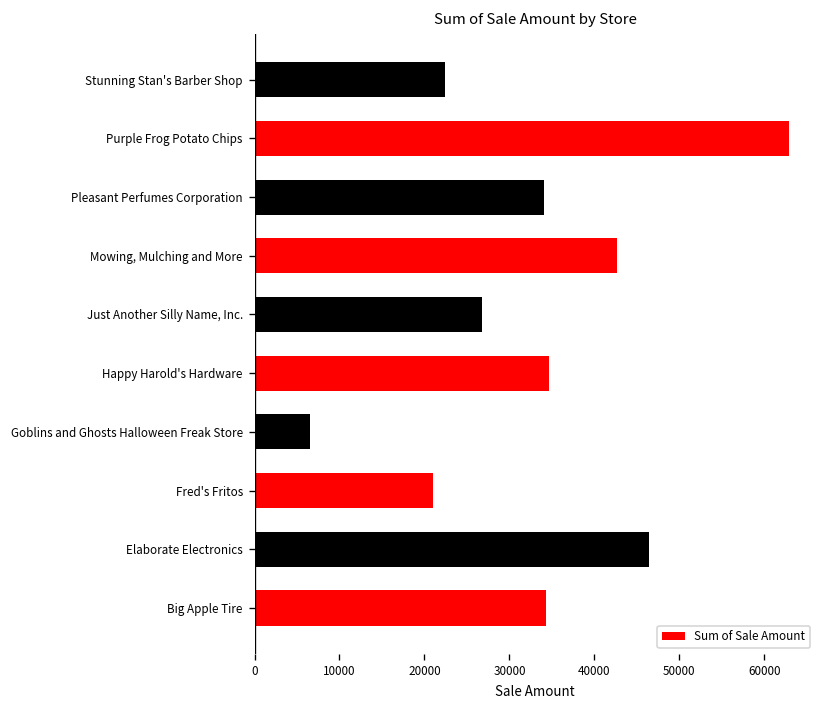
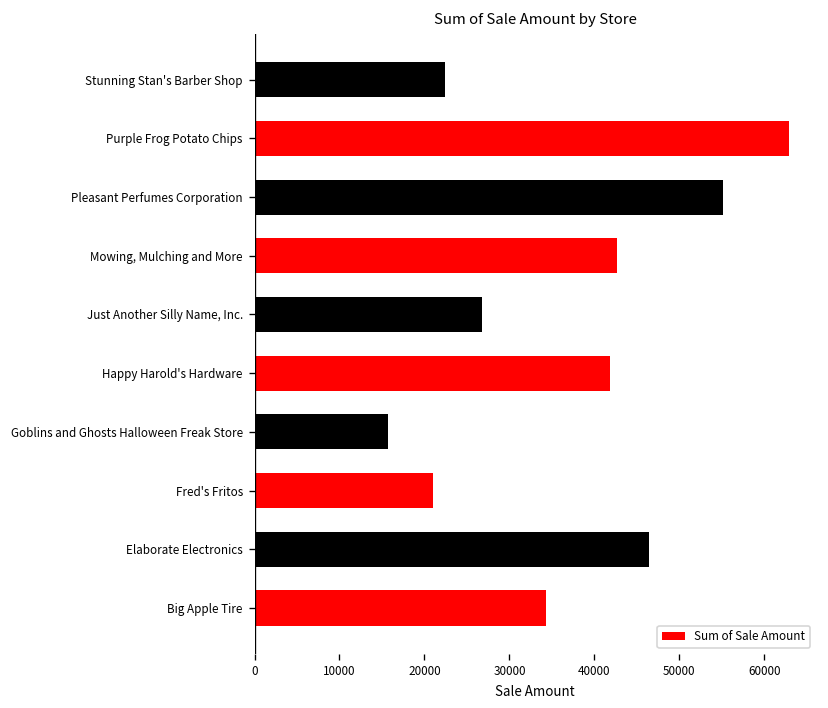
Pleasant Perfumes Corporation: 34000 -> 55000
Happy Harold's Hardware: 35000 -> 42000
Goblins and Ghosts Halloween Freak Store: 7000 -> 16000
